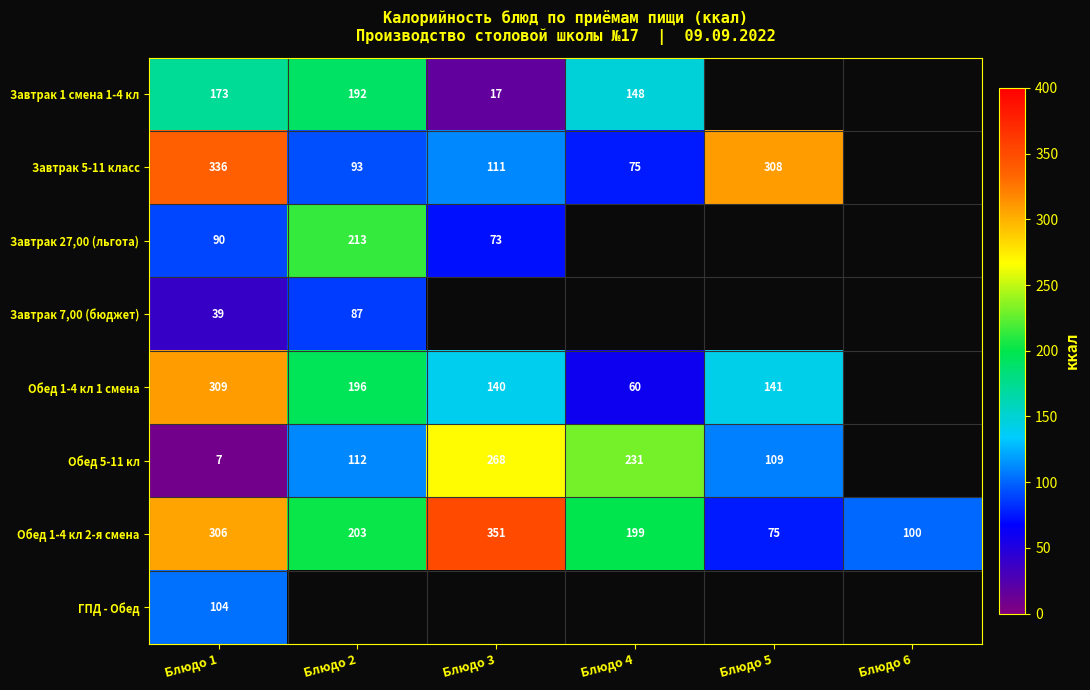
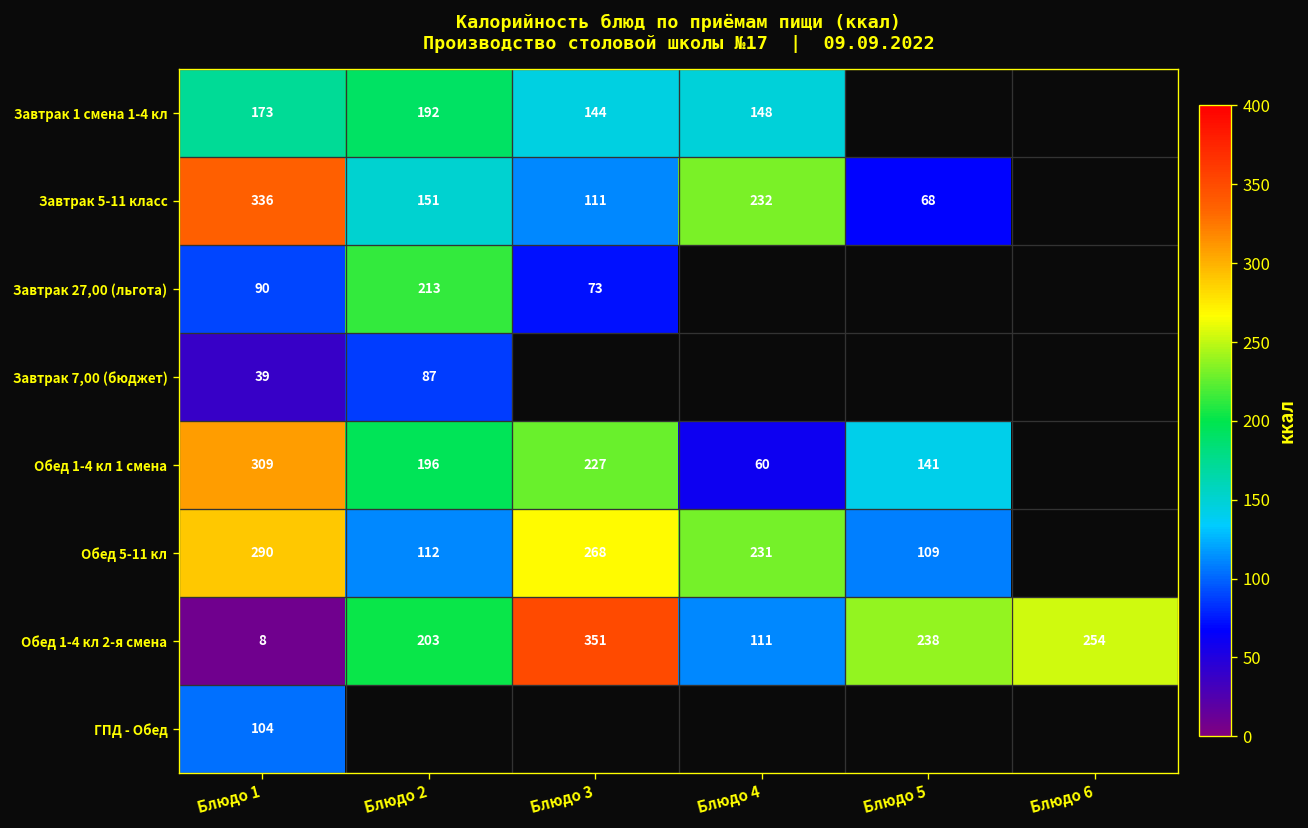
Завтрак 1 смена 1-4 кл, Блюдо 3: 17 -> 144
Завтрак 5-11 класс, Блюдо 2: 93 -> 151
Завтрак 5-11 класс, Блюдо 4: 75 -> 232
Завтрак 5-11 класс, Блюдо 5: 308 -> 68
Обед 1-4 кл 1 смена, Блюдо 3: 140 -> 227
Обед 5-11 кл, Блюдо 1: 7 -> 290
Обед 1-4 кл 2-я смена, Блюдо 1: 306 -> 8
Обед 1-4 кл 2-я смена, Блюдо 4: 199 -> 111
Обед 1-4 кл 2-я смена, Блюдо 5: 75 -> 238
Обед 1-4 кл 2-я смена, Блюдо 6: 100 -> 254
